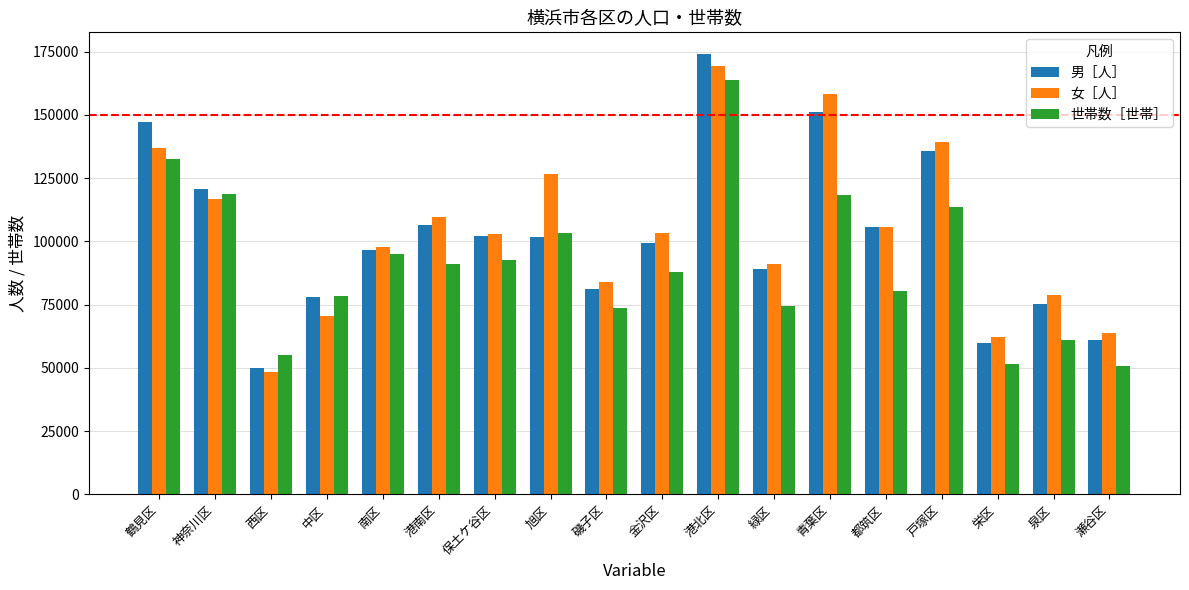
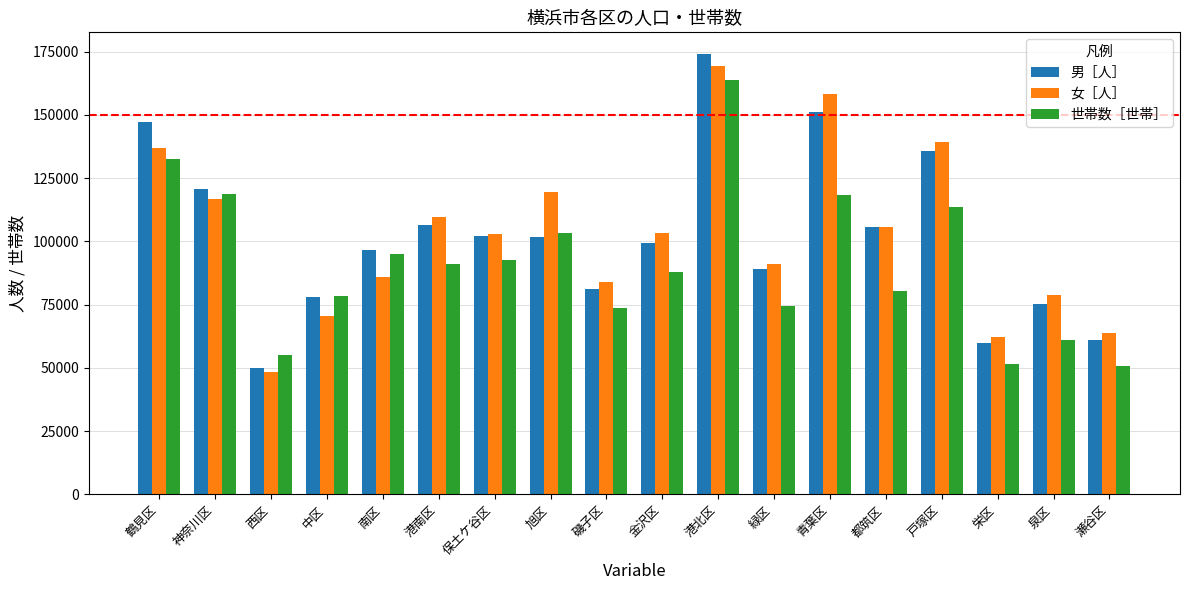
女［人］, 南区: 98000 -> 86000
女［人］, 旭区: 127000 -> 120000
